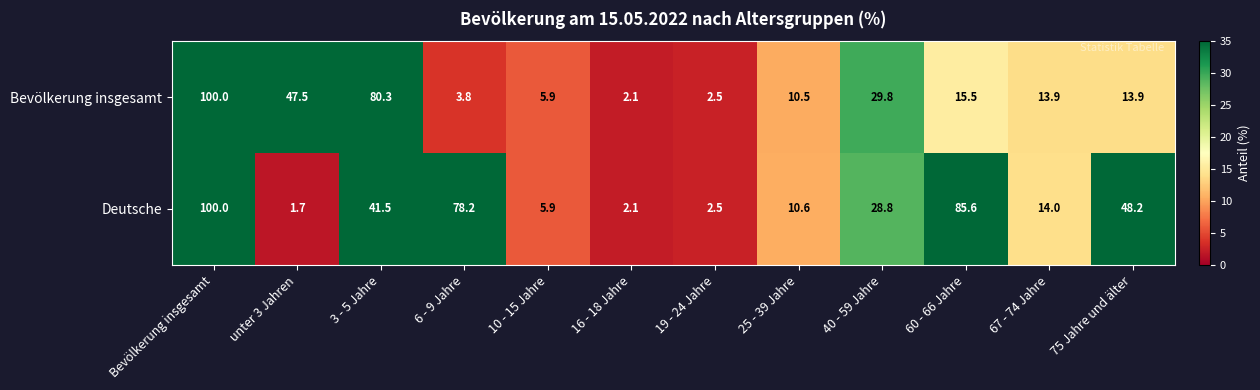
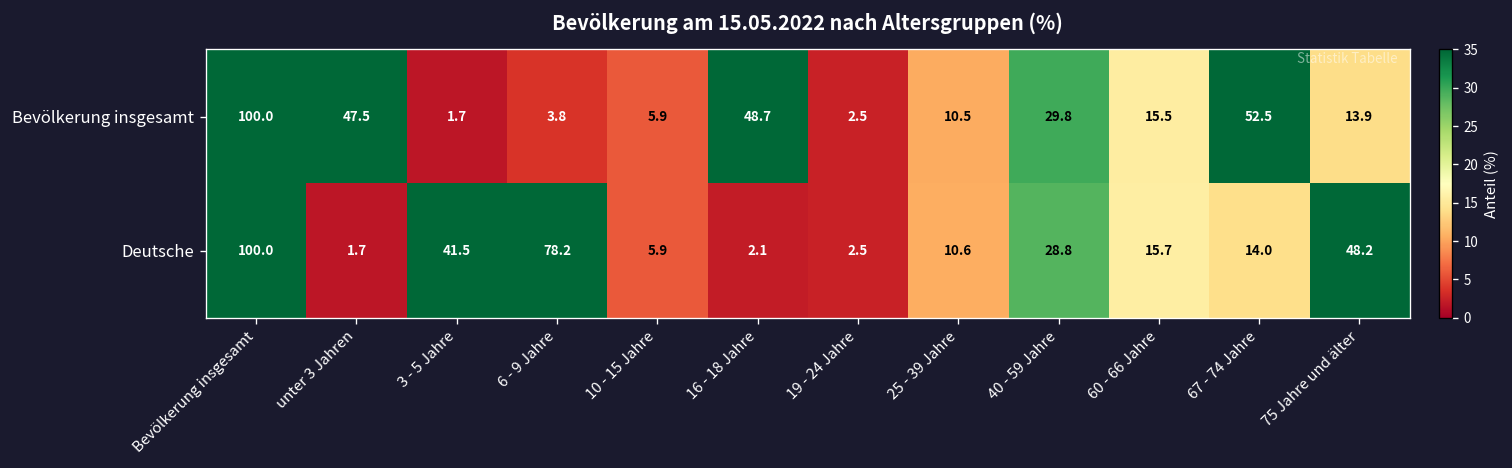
Bevölkerung insgesamt, 3 - 5 Jahre: 80.3 -> 1.7
Bevölkerung insgesamt, 16 - 18 Jahre: 2.1 -> 48.7
Bevölkerung insgesamt, 67 - 74 Jahre: 13.9 -> 52.5
Deutsche, 60 - 66 Jahre: 85.6 -> 15.7
